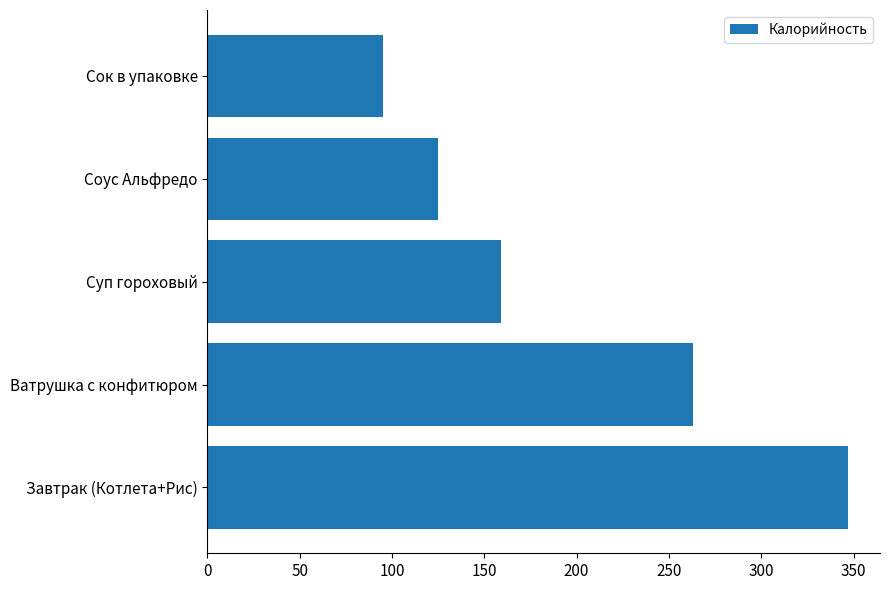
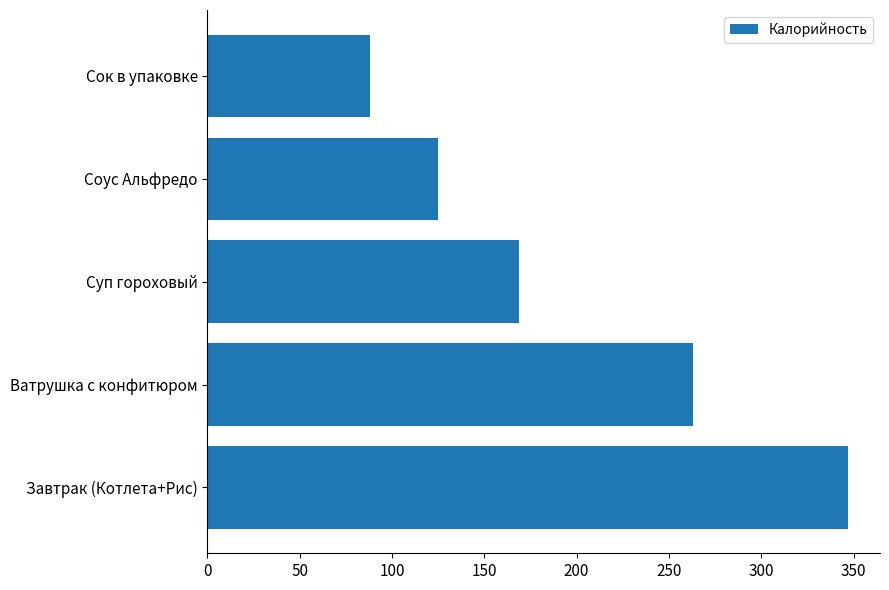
Сок в упаковке: 95 -> 88
Суп гороховый: 159 -> 169
